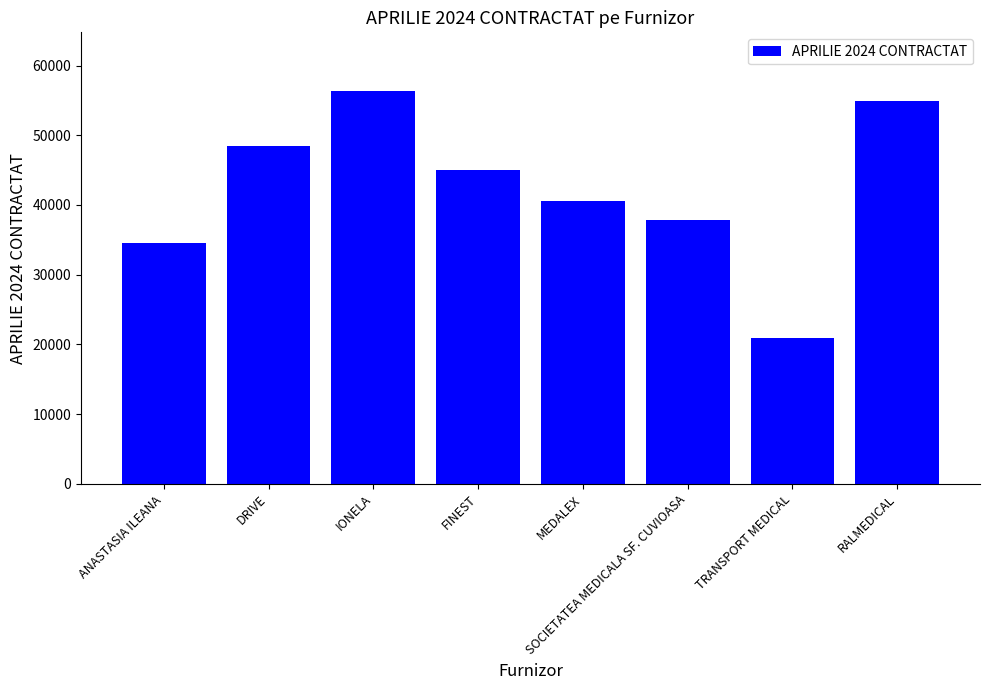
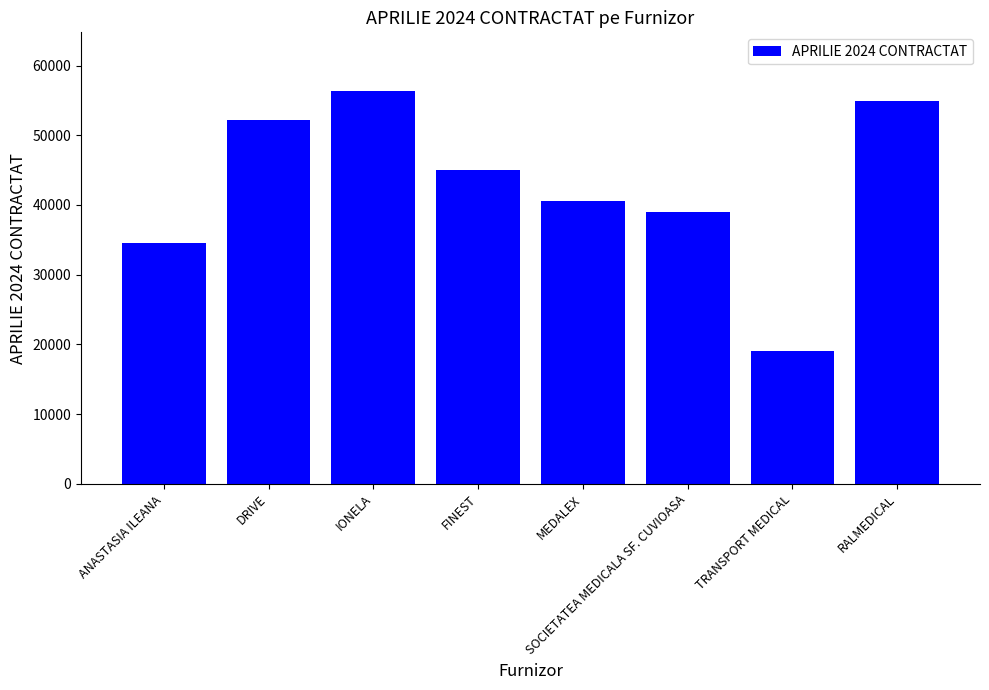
DRIVE: 49000 -> 52000
SOCIETATEA MEDICALA SF. CUVIOASA: 38000 -> 39000
TRANSPORT MEDICAL: 21000 -> 19000
